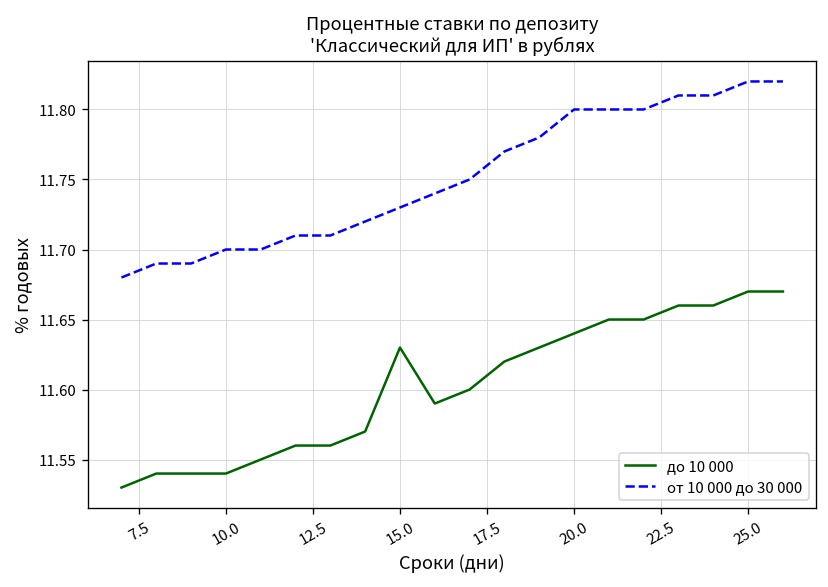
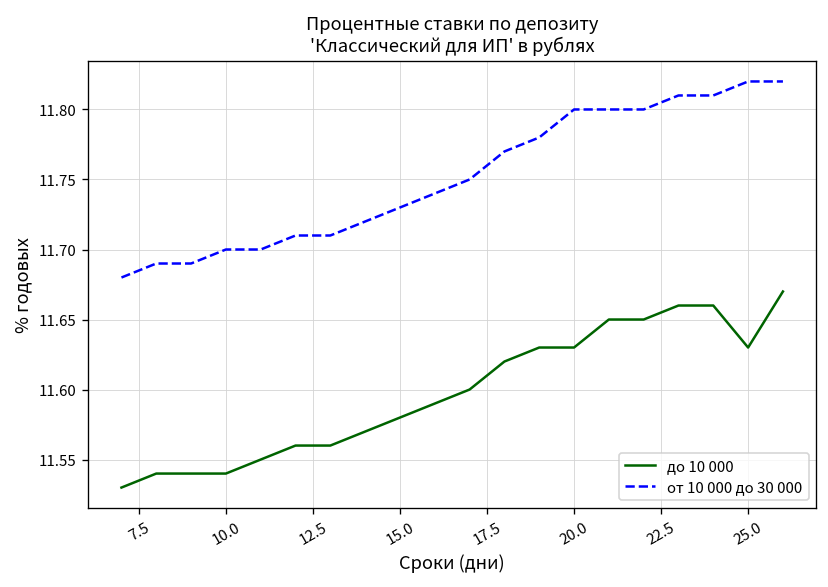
до 10 000, 15.0: 11.63 -> 11.58
до 10 000, 20.0: 11.64 -> 11.63
до 10 000, 25.0: 11.67 -> 11.63
